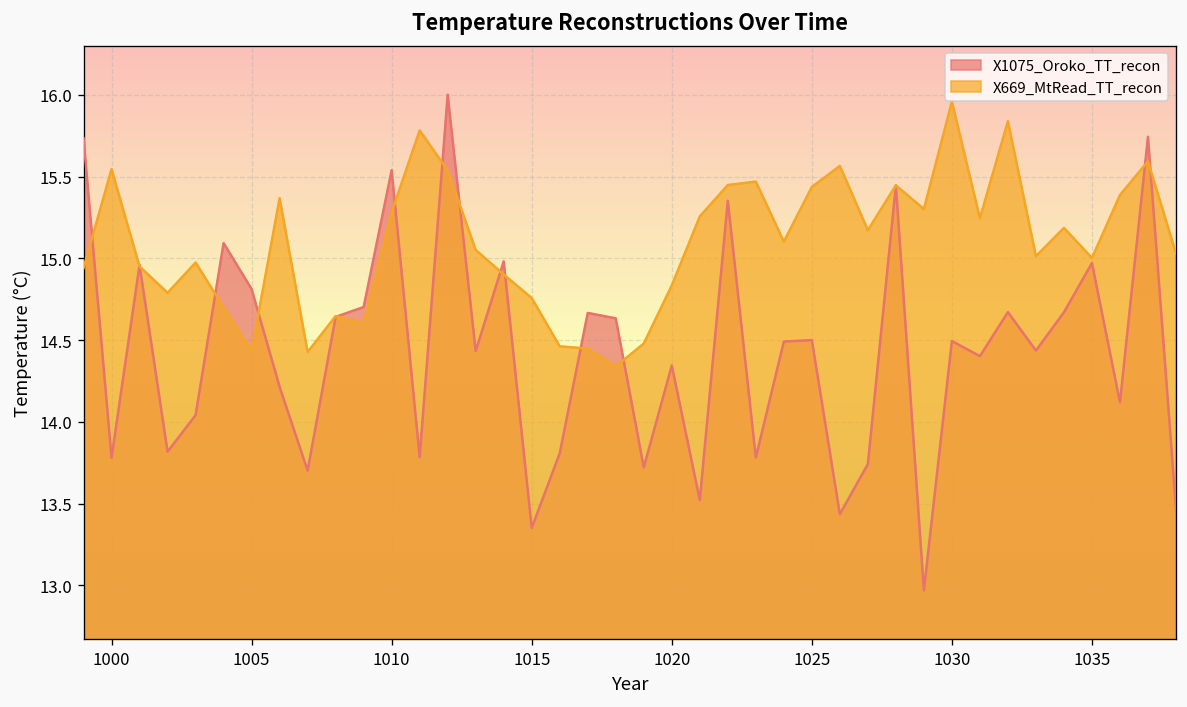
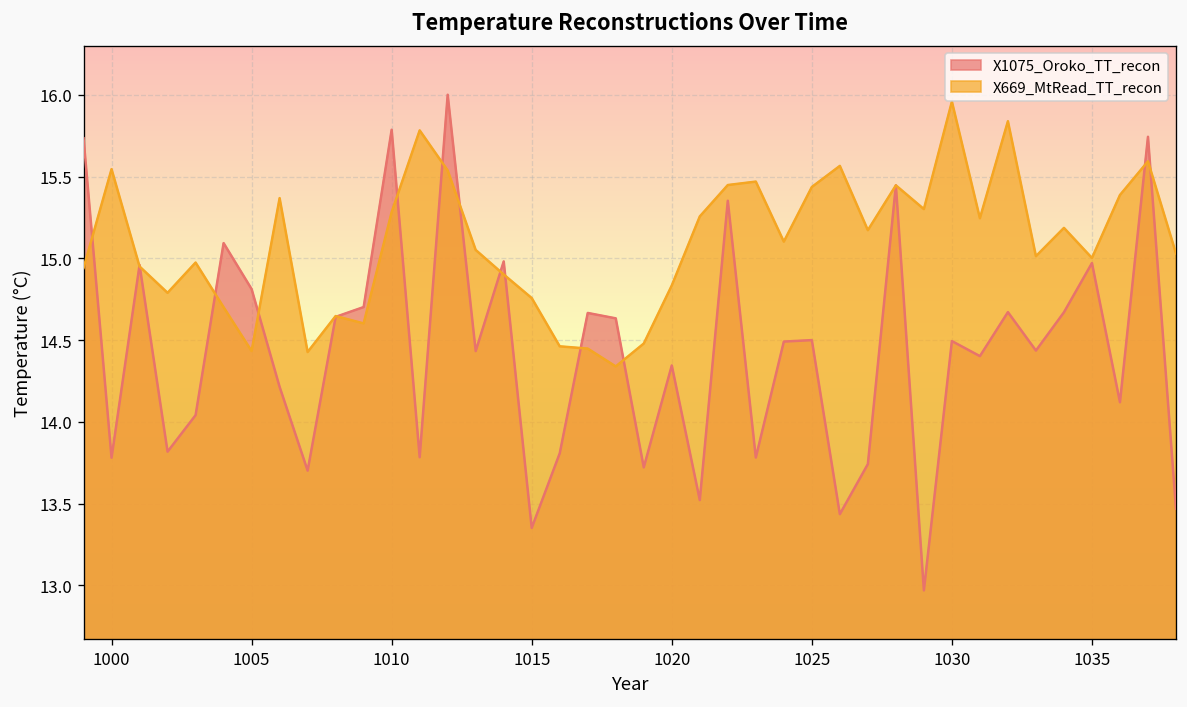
X1075_Oroko_TT_recon, 1010: 15.54 -> 15.79
